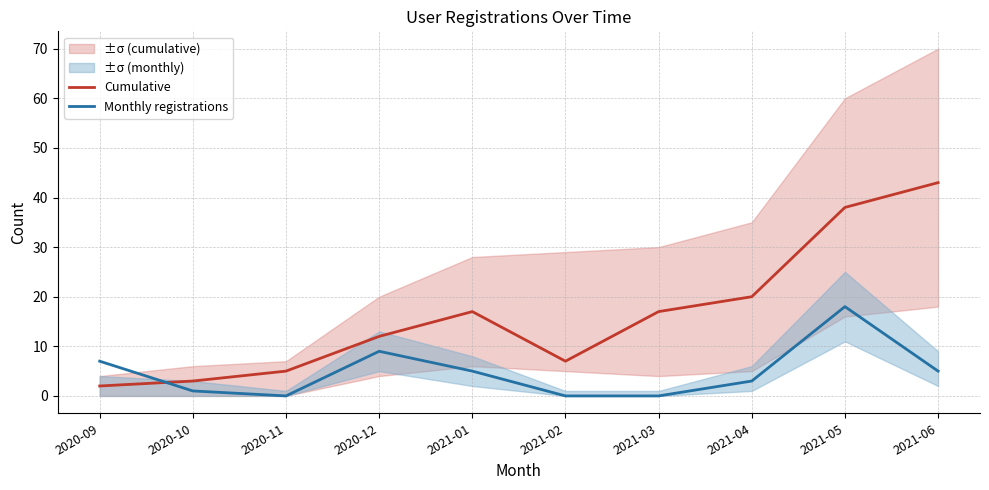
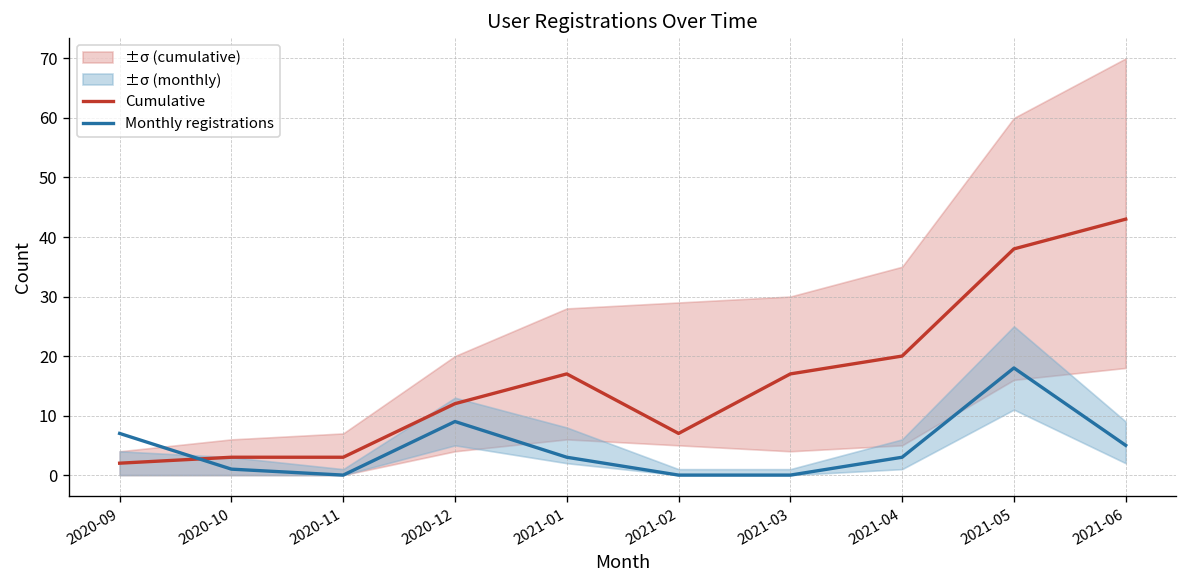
Cumulative, 2020-11: 5 -> 3
Monthly registrations, 2021-01: 5 -> 3
